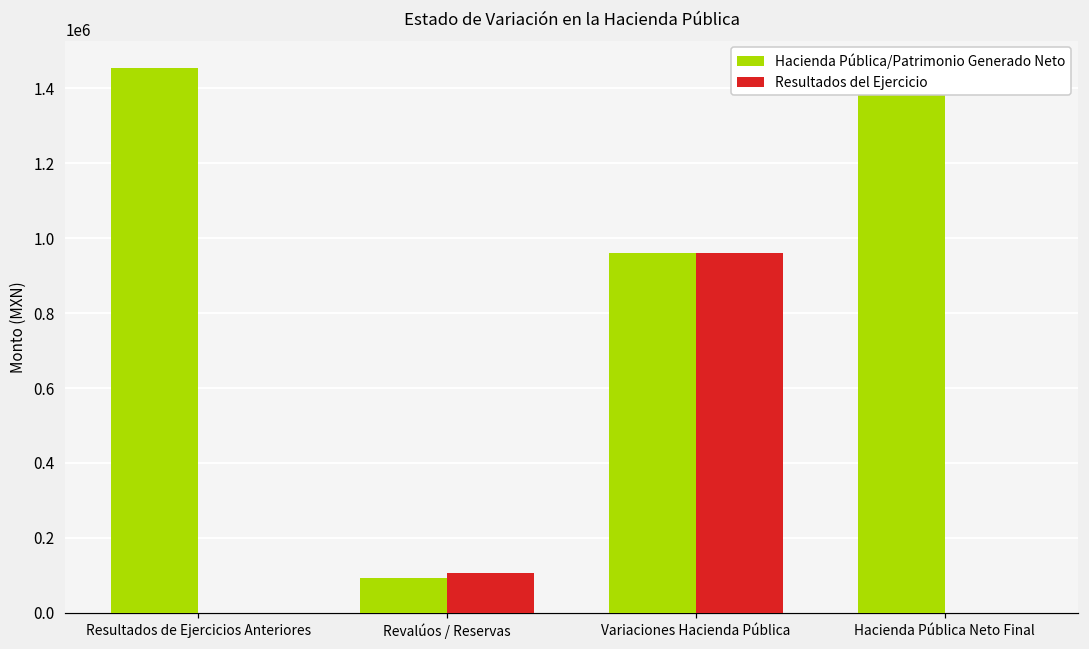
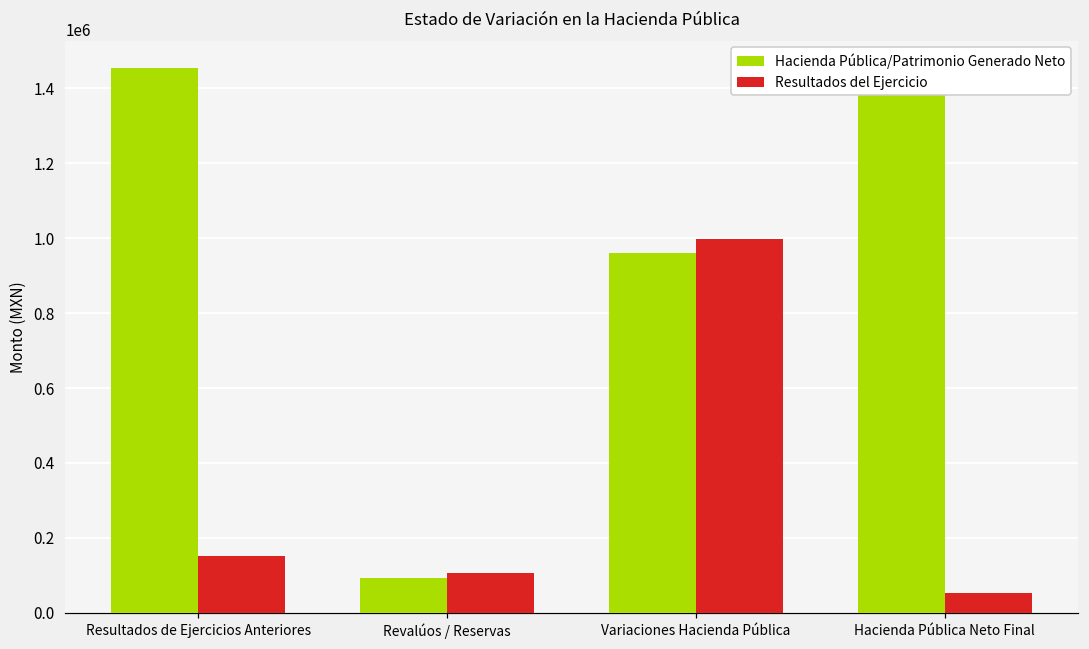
Resultados del Ejercicio, Resultados de Ejercicios Anteriores: 0 -> 150000
Resultados del Ejercicio, Variaciones Hacienda Pública: 960000 -> 1000000
Resultados del Ejercicio, Hacienda Pública Neto Final: 0 -> 50000
